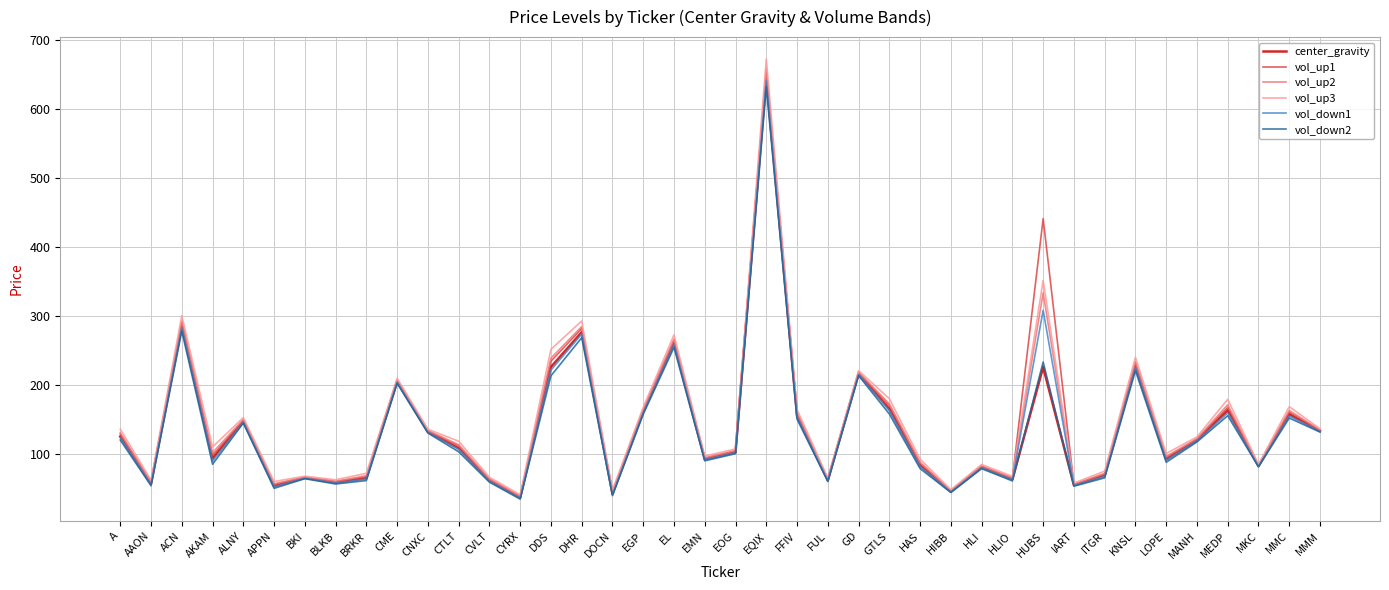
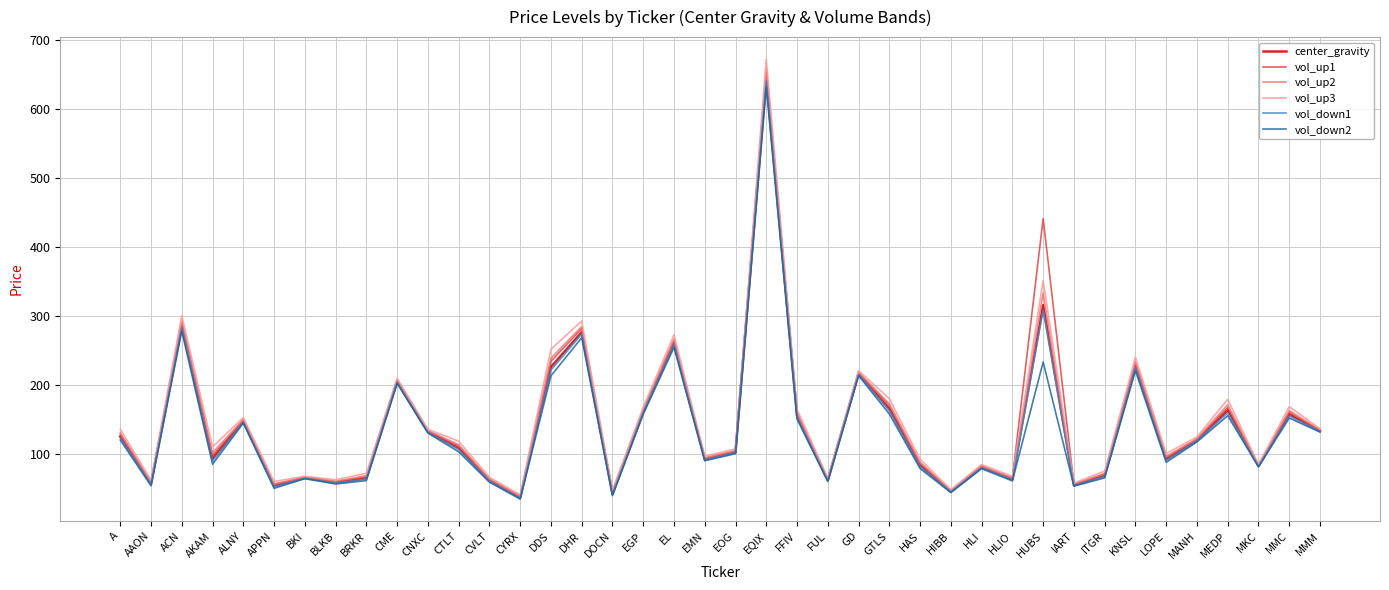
center_gravity, HUBS: 230 -> 320
